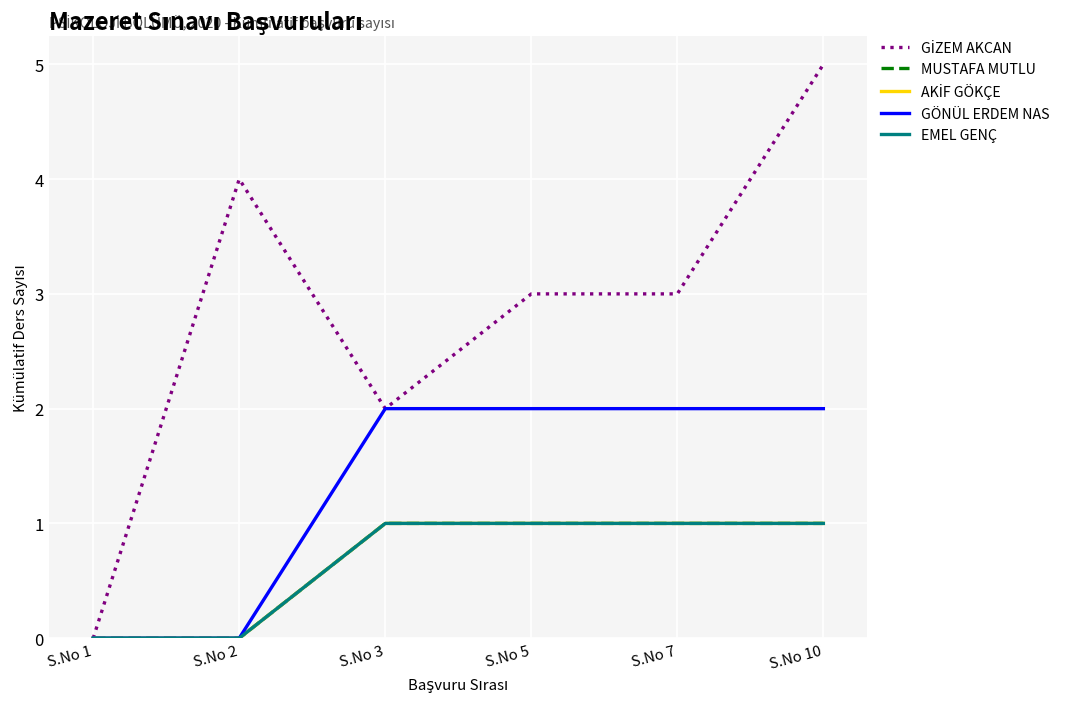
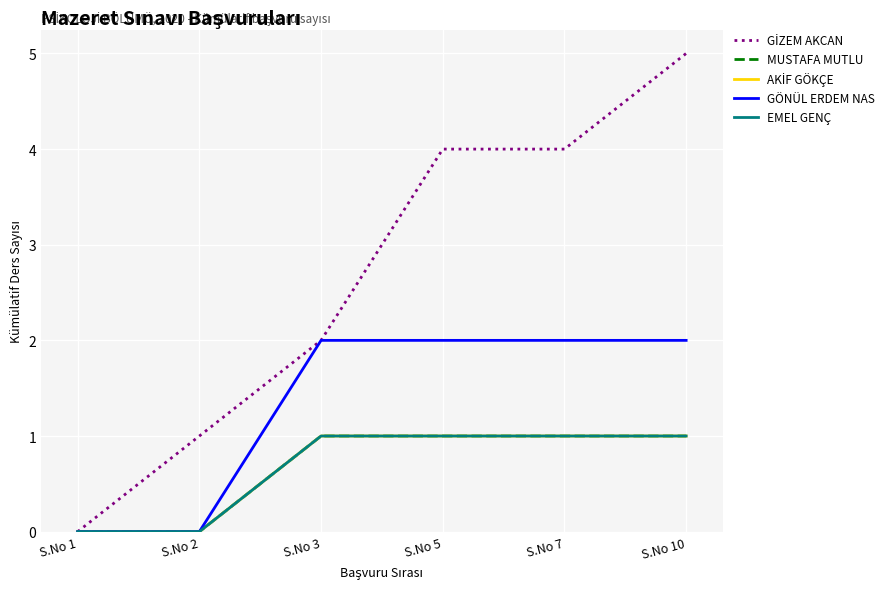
GİZEM AKCAN, S.No 2: 4 -> 1
GİZEM AKCAN, S.No 5: 3 -> 4
GİZEM AKCAN, S.No 7: 3 -> 4
